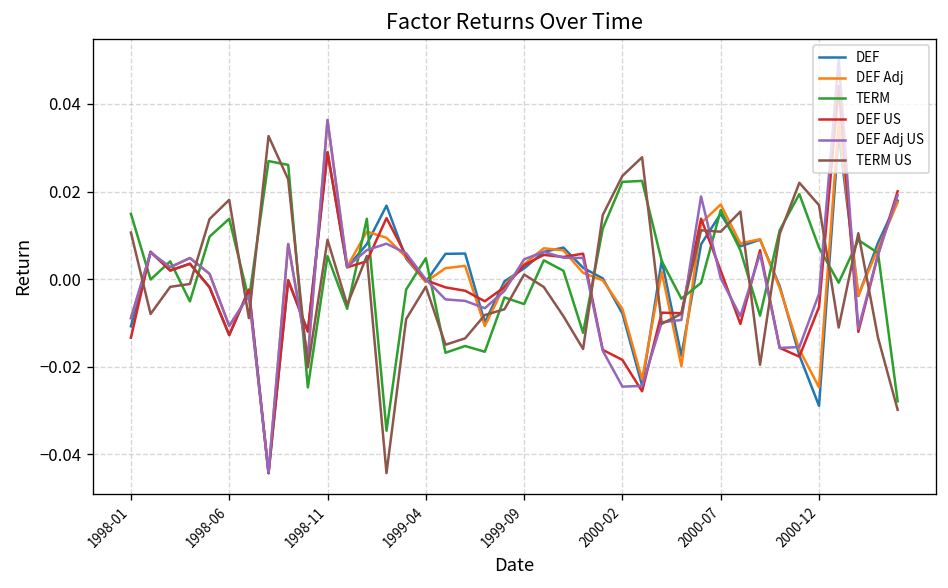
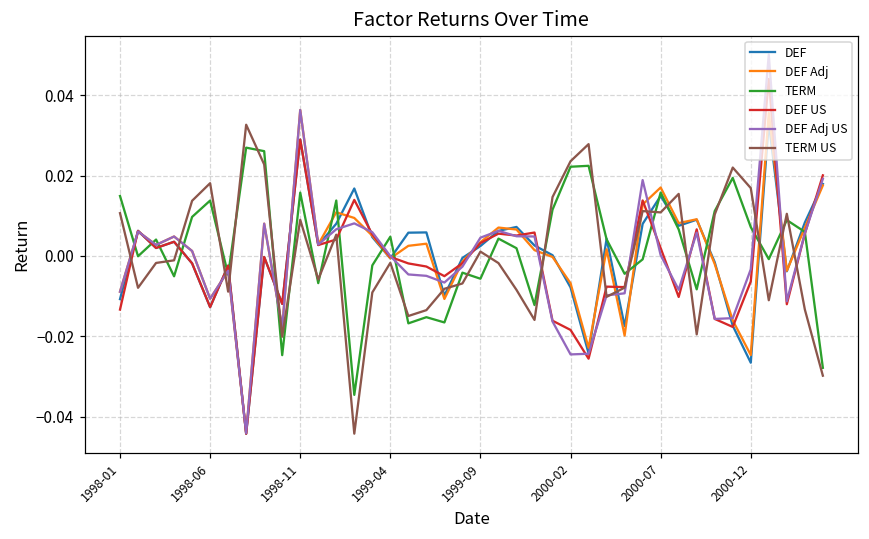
TERM, 1998-11: 0.005 -> 0.016
DEF, 2000-12: -0.029 -> -0.027
